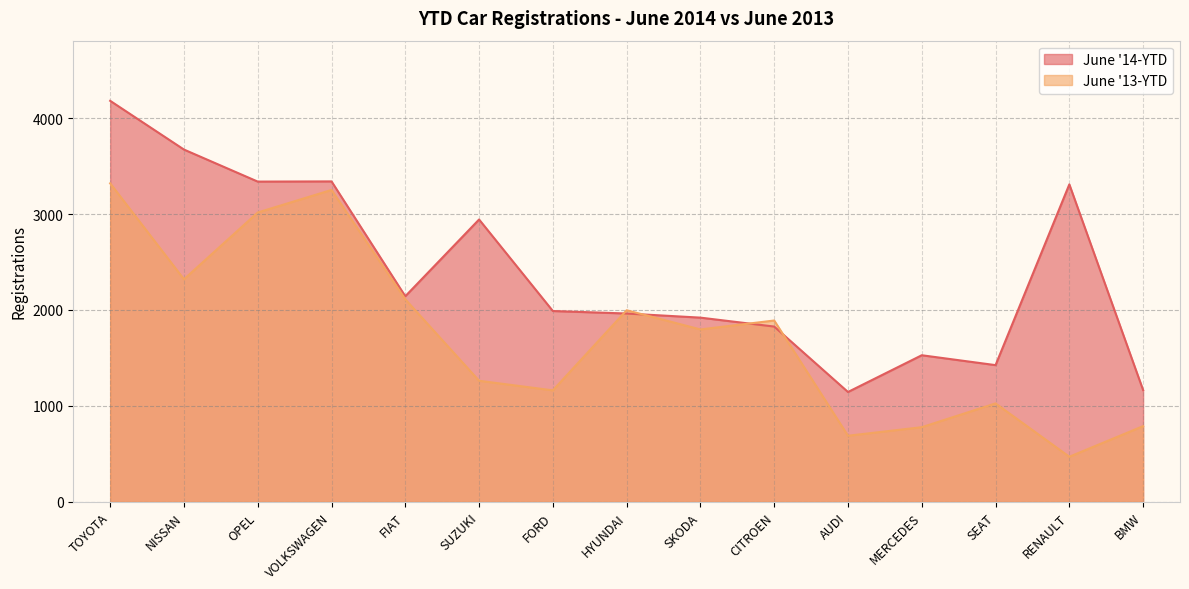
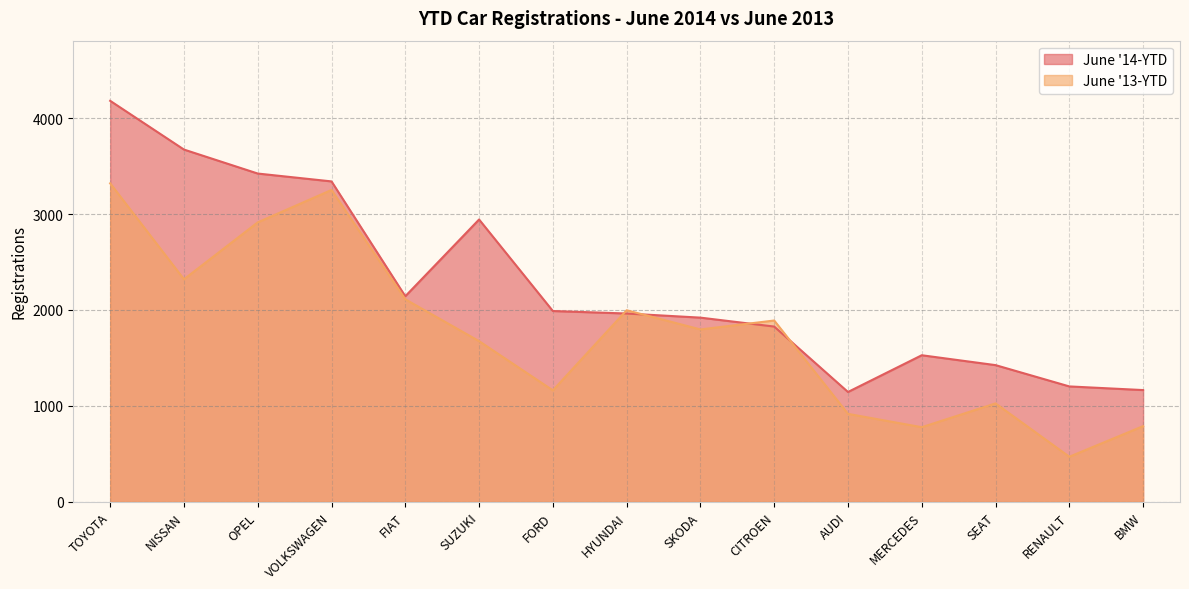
June '14-YTD, OPEL: 3300 -> 3400
June '13-YTD, OPEL: 3000 -> 2900
June '13-YTD, SUZUKI: 1300 -> 1700
June '13-YTD, AUDI: 700 -> 900
June '14-YTD, RENAULT: 3300 -> 1200
